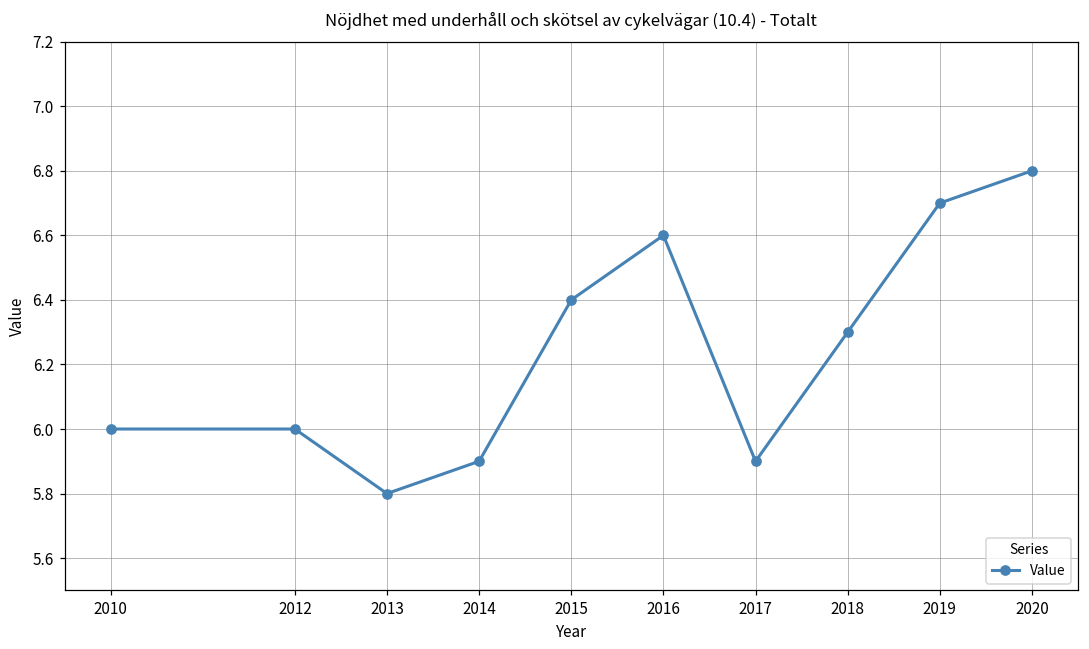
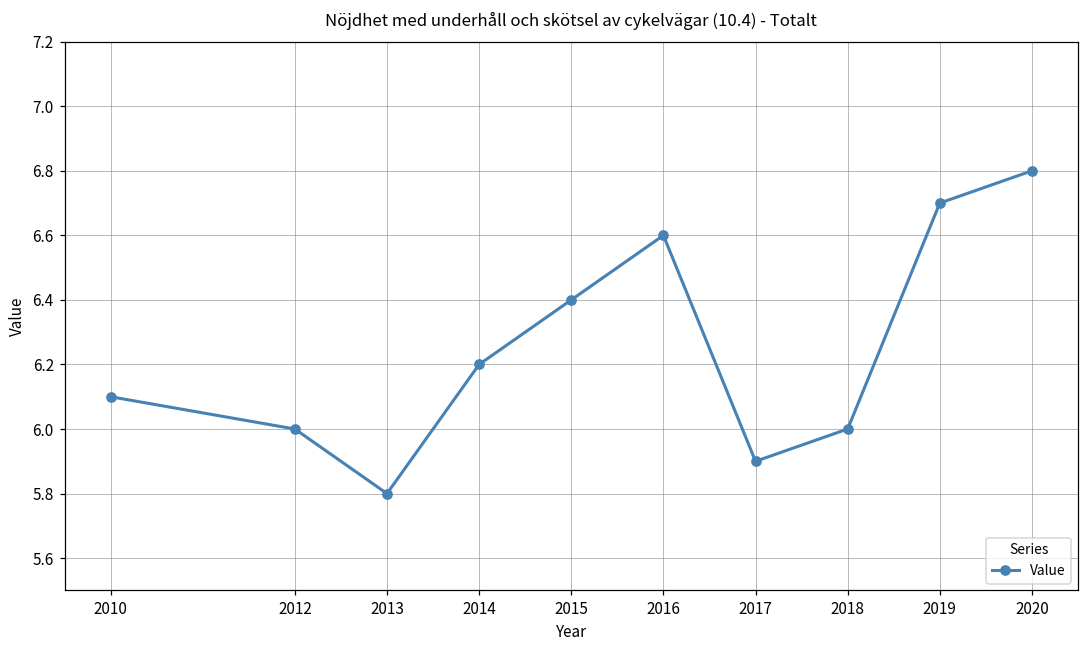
2010: 6.0 -> 6.1
2014: 5.9 -> 6.2
2018: 6.3 -> 6.0
